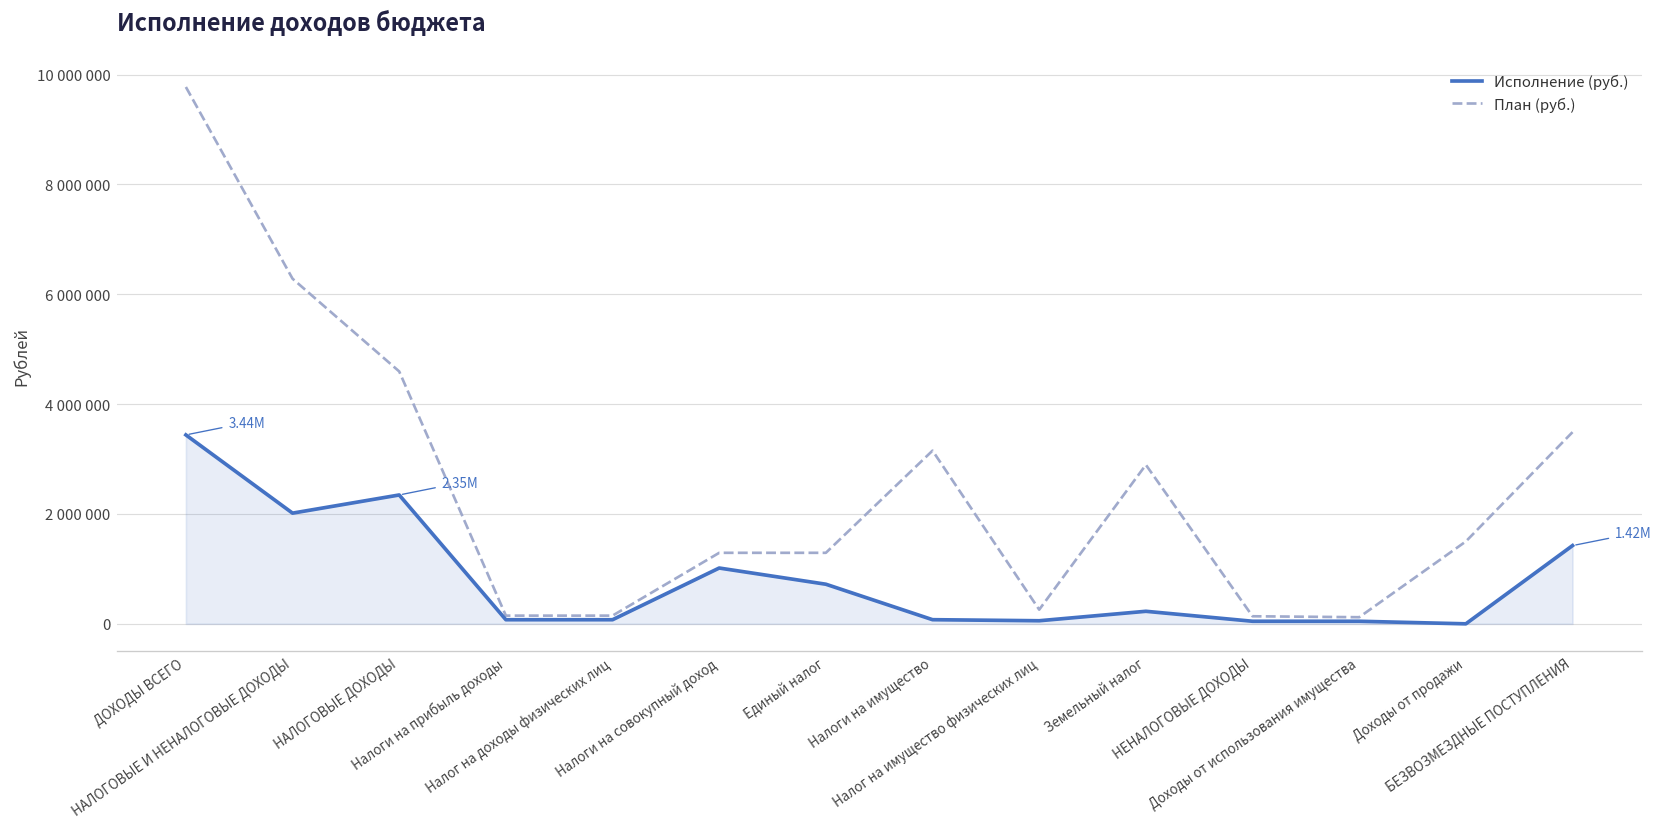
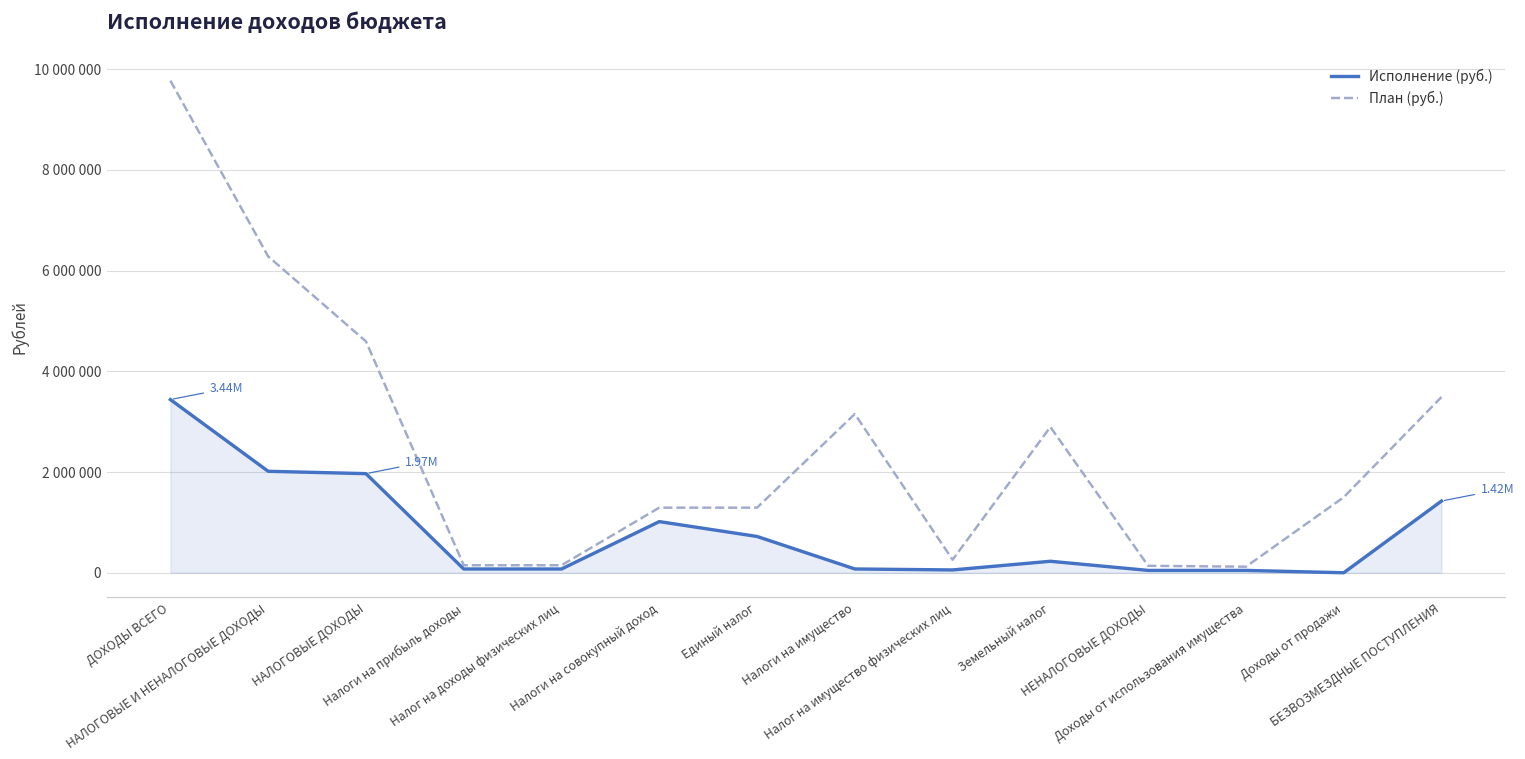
Исполнение (руб.), НАЛОГОВЫЕ ДОХОДЫ: 2.35М -> 1.97М
